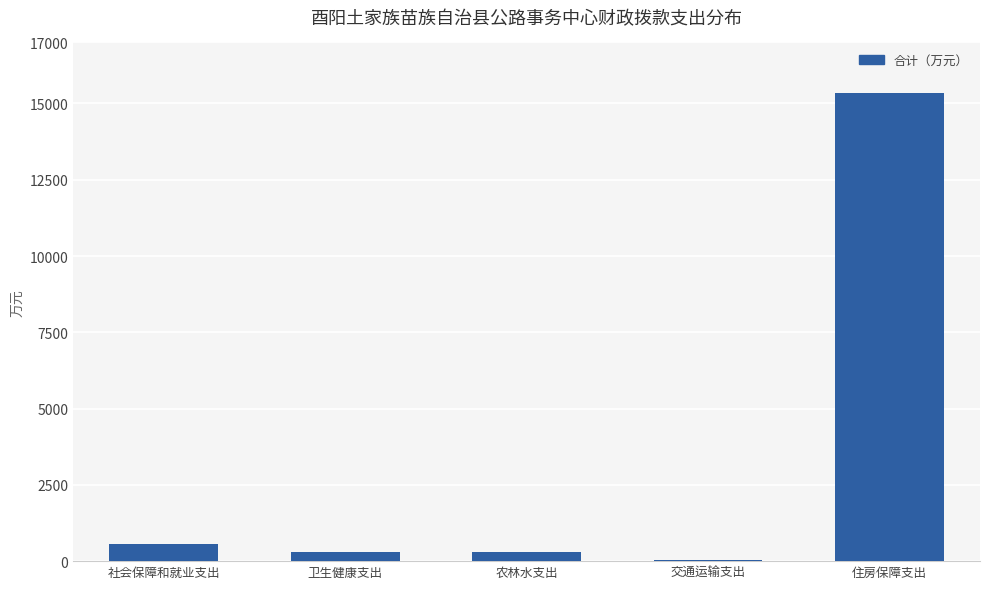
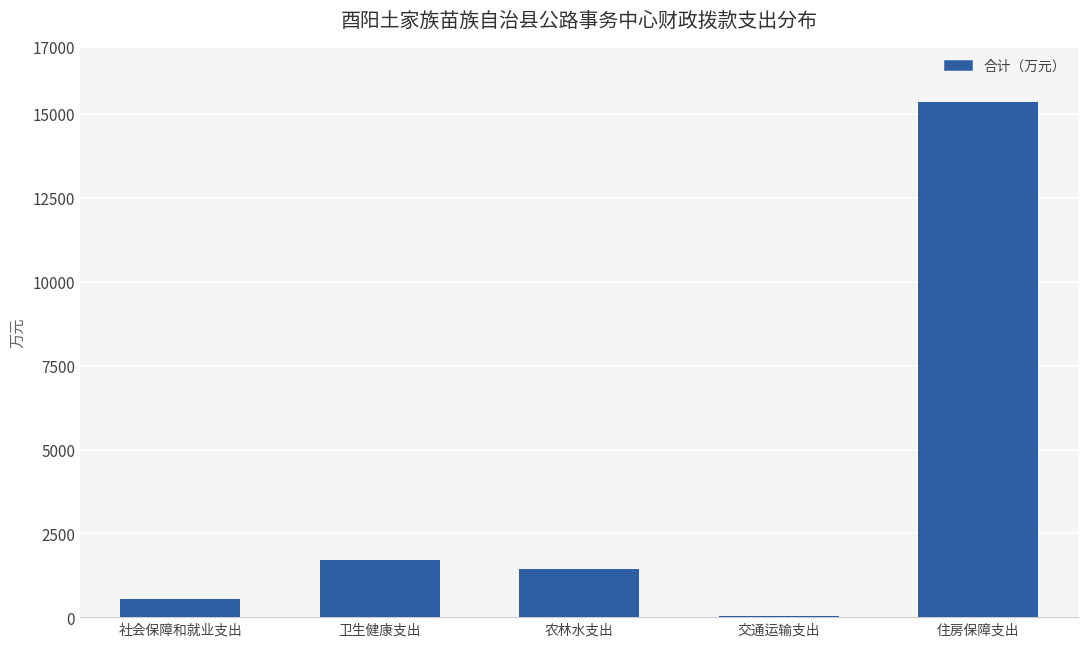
卫生健康支出: 300 -> 1700
农林水支出: 300 -> 1400
